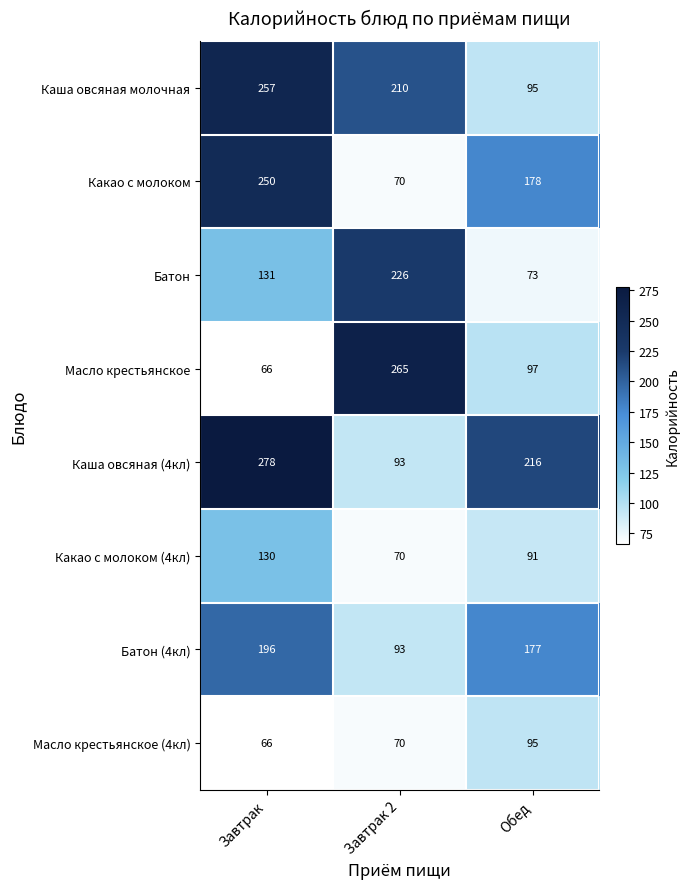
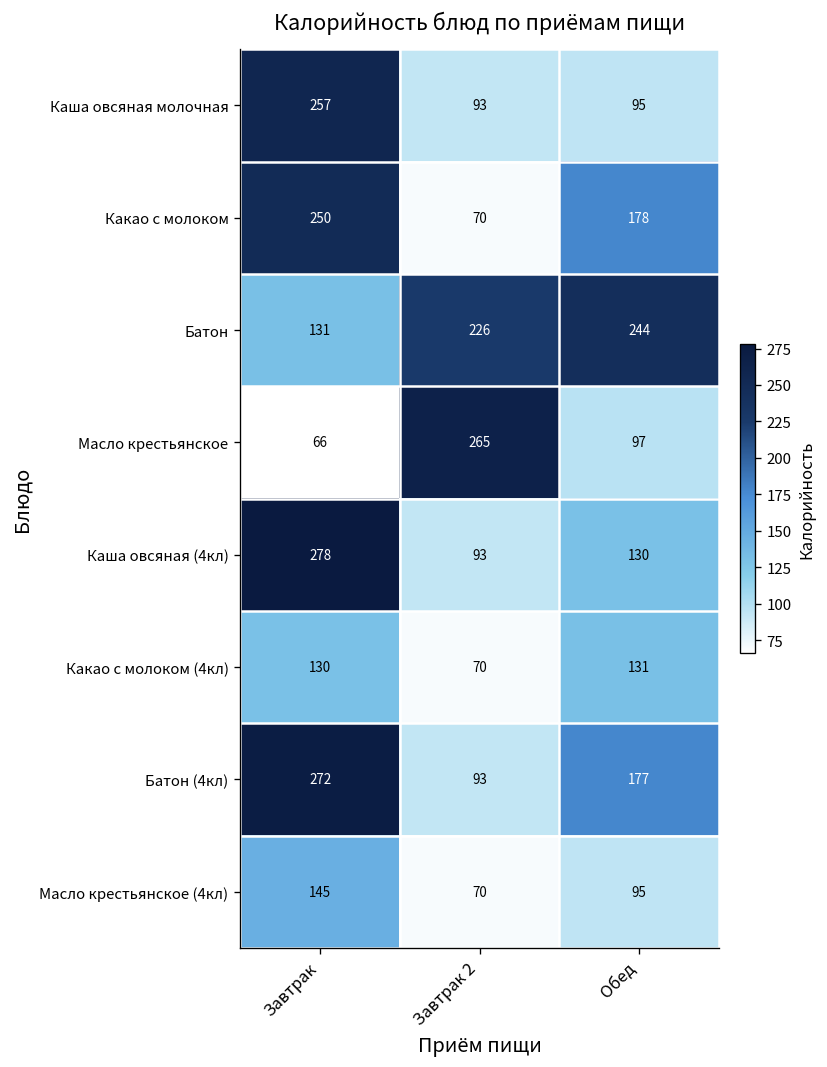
Каша овсяная молочная, Завтрак 2: 210 -> 93
Батон, Обед: 73 -> 244
Каша овсяная (4кл), Обед: 216 -> 130
Какао с молоком (4кл), Обед: 91 -> 131
Батон (4кл), Завтрак: 196 -> 272
Масло крестьянское (4кл), Завтрак: 66 -> 145
